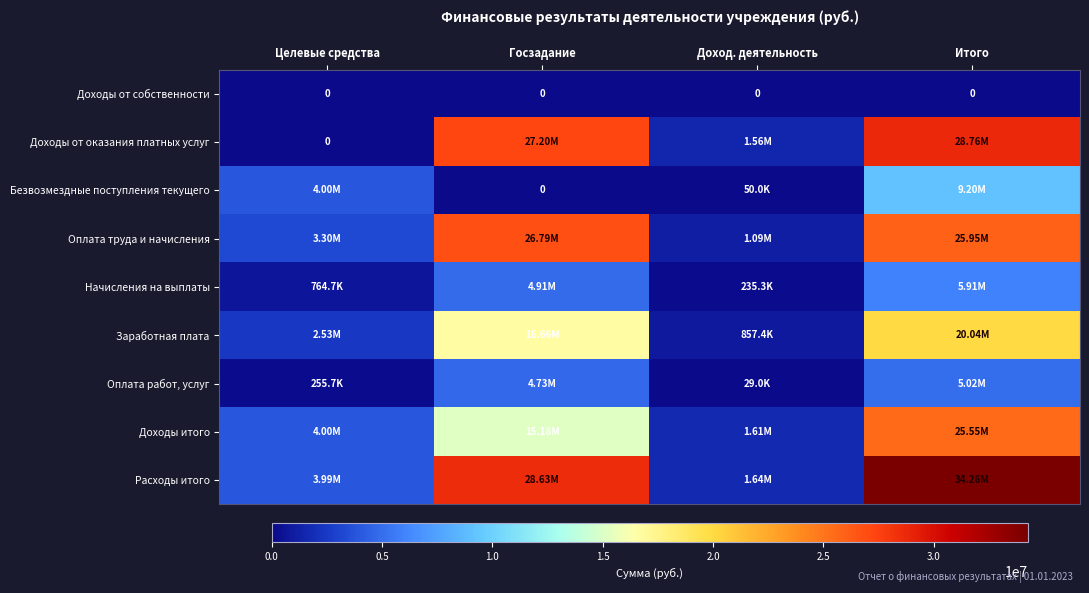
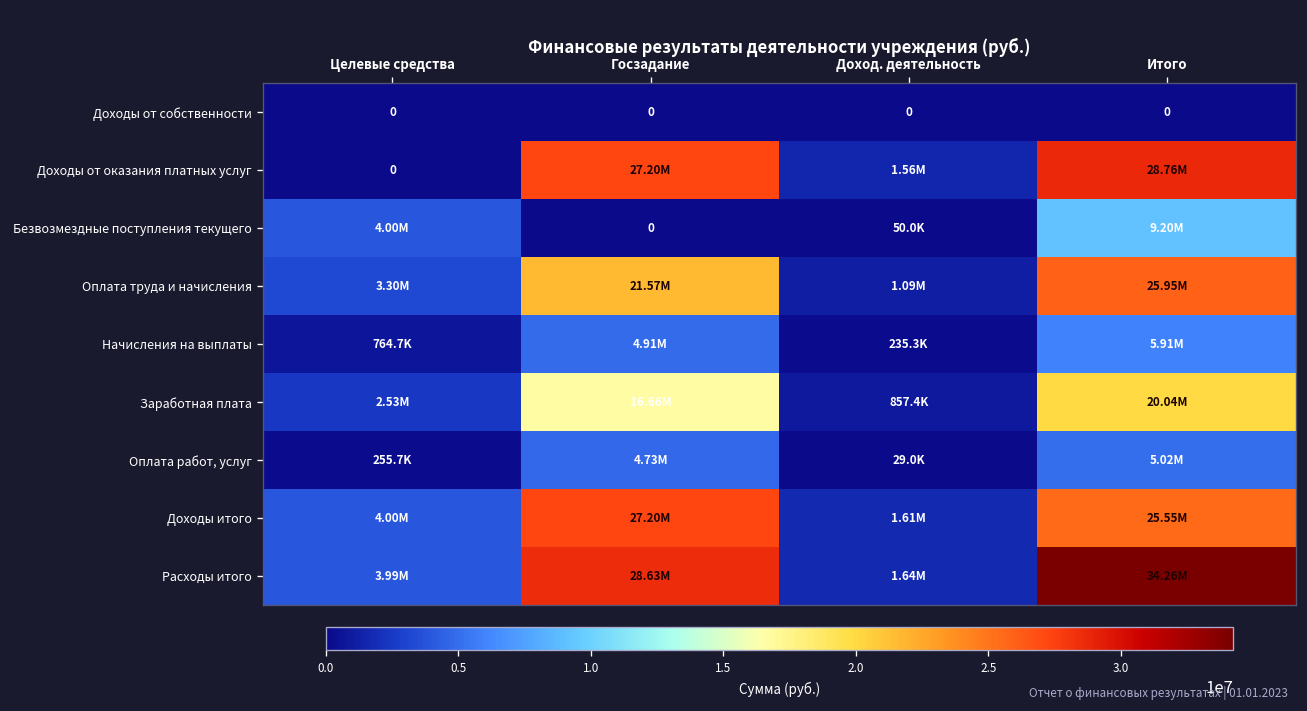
Оплата труда и начисления, Госзадание: 26.79M -> 21.57M
Доходы итого, Госзадание: 15.18M -> 27.20M
